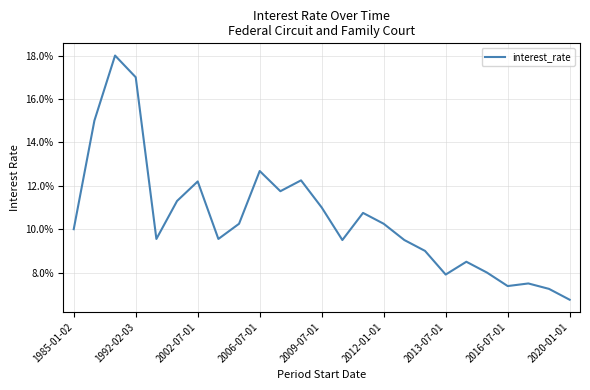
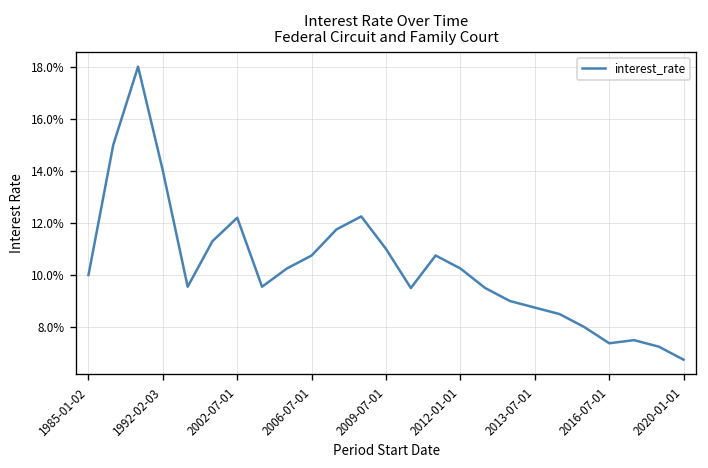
1992-02-03: 17.0% -> 14.0%
2006-07-01: 12.7% -> 10.8%
2013-07-01: 7.9% -> 8.8%
